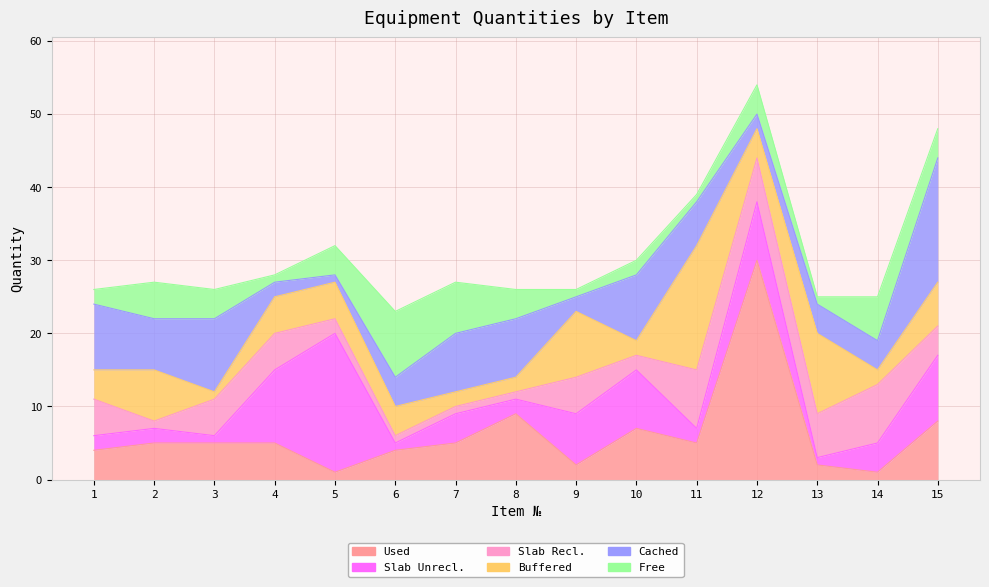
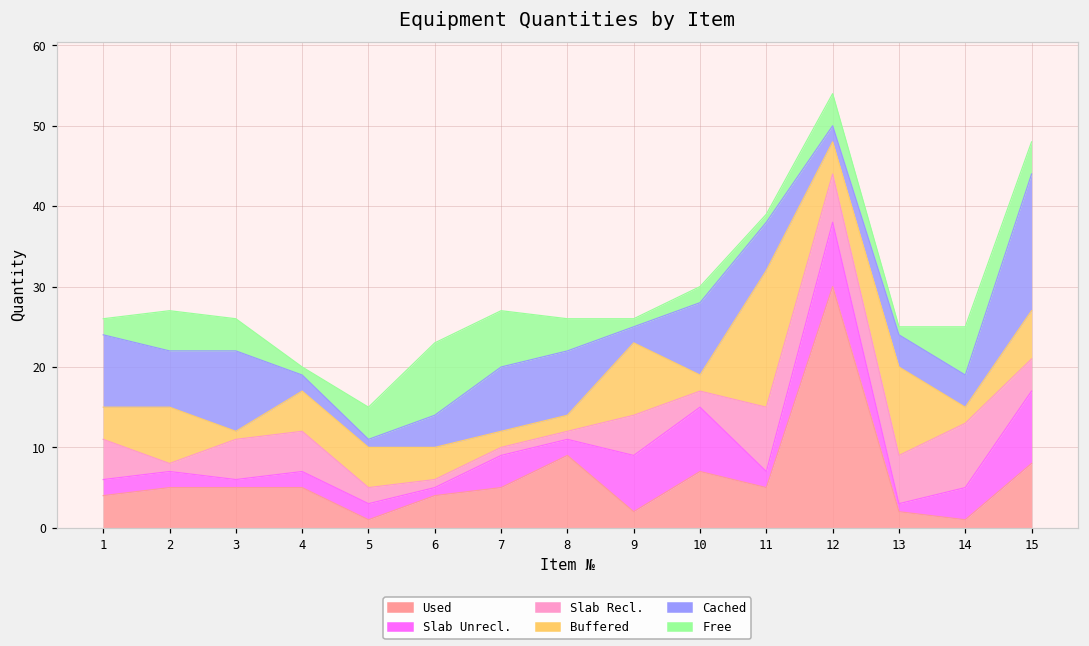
Slab Unrecl., 4: 10 -> 2
Slab Unrecl., 5: 19 -> 2
